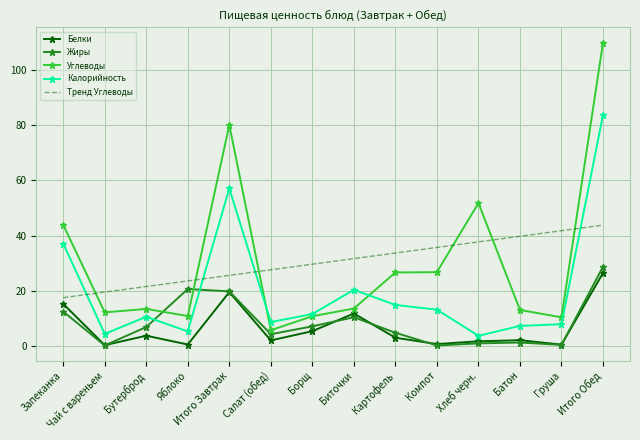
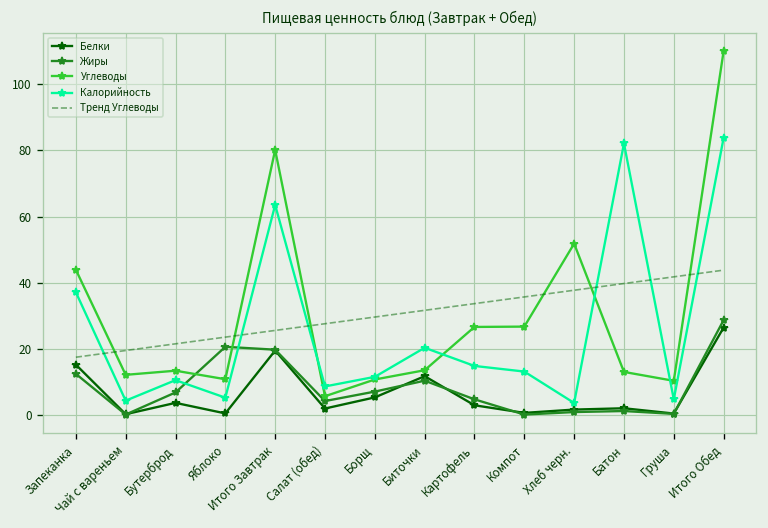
Калорийность, Итого Завтрак: 57 -> 64
Калорийность, Батон: 7 -> 82
Калорийность, Груша: 8 -> 5
